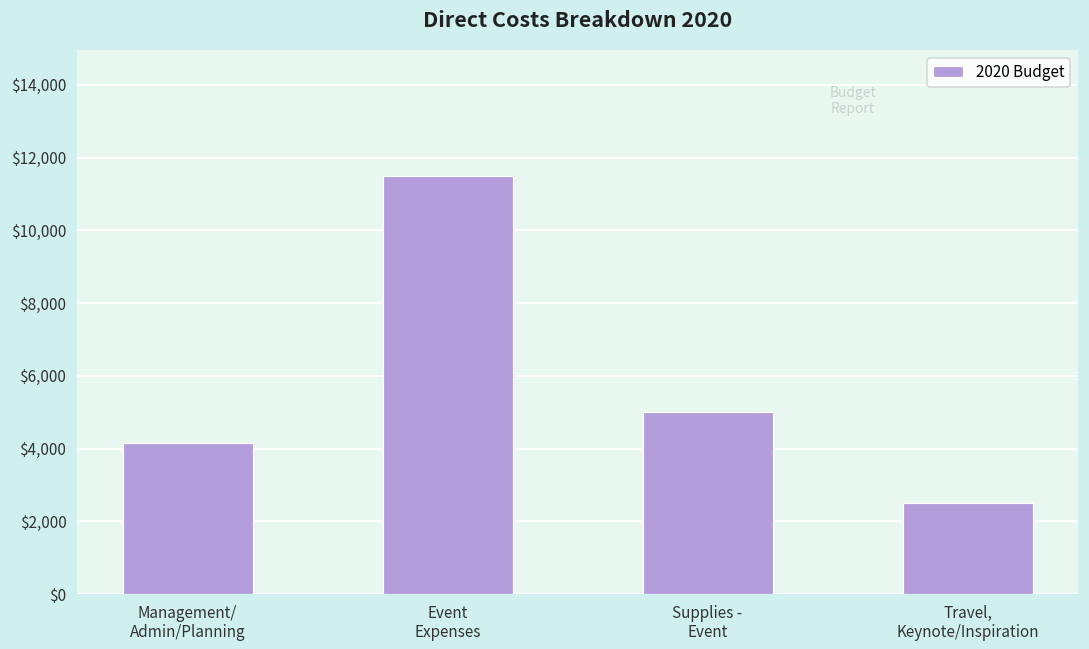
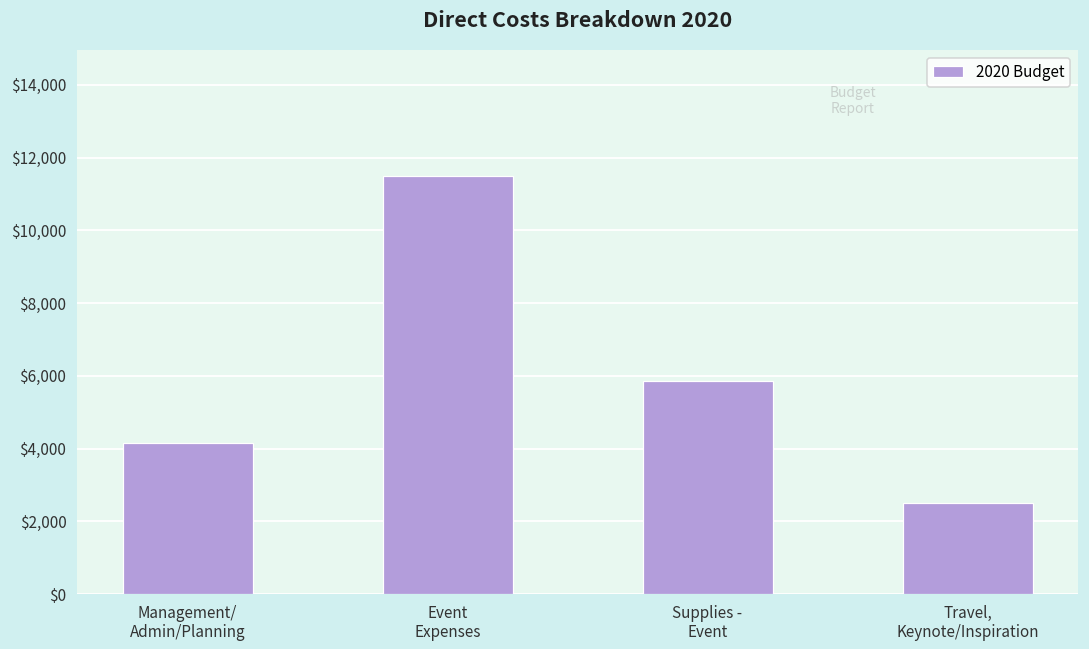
Supplies - Event: $5,000 -> $5,900
